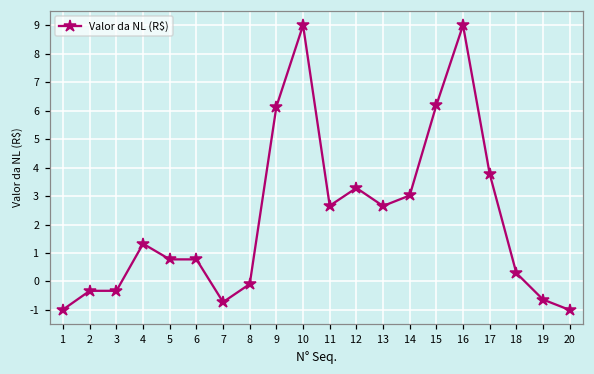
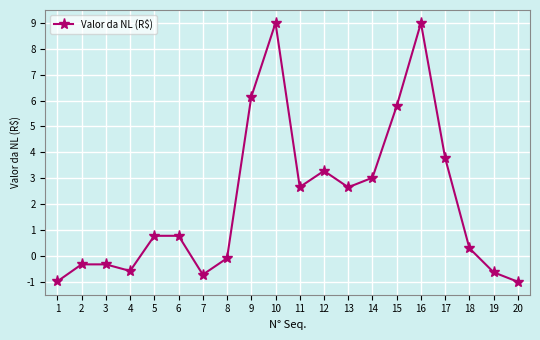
4: 1.3 -> -0.6
15: 6.2 -> 5.8
